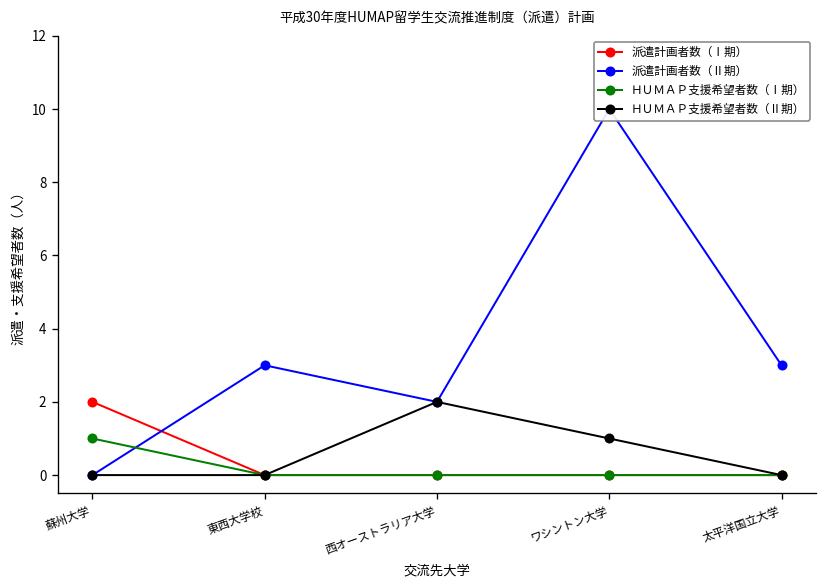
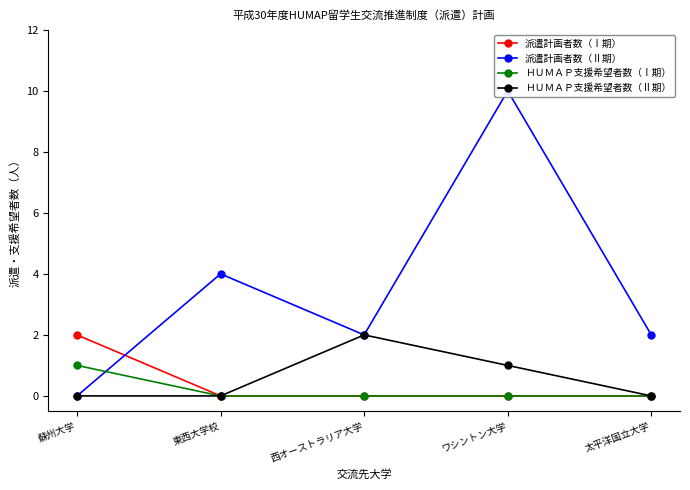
派遣計画者数（Ⅱ期）, 東西大学校: 3 -> 4
派遣計画者数（Ⅱ期）, 太平洋国立大学: 3 -> 2
